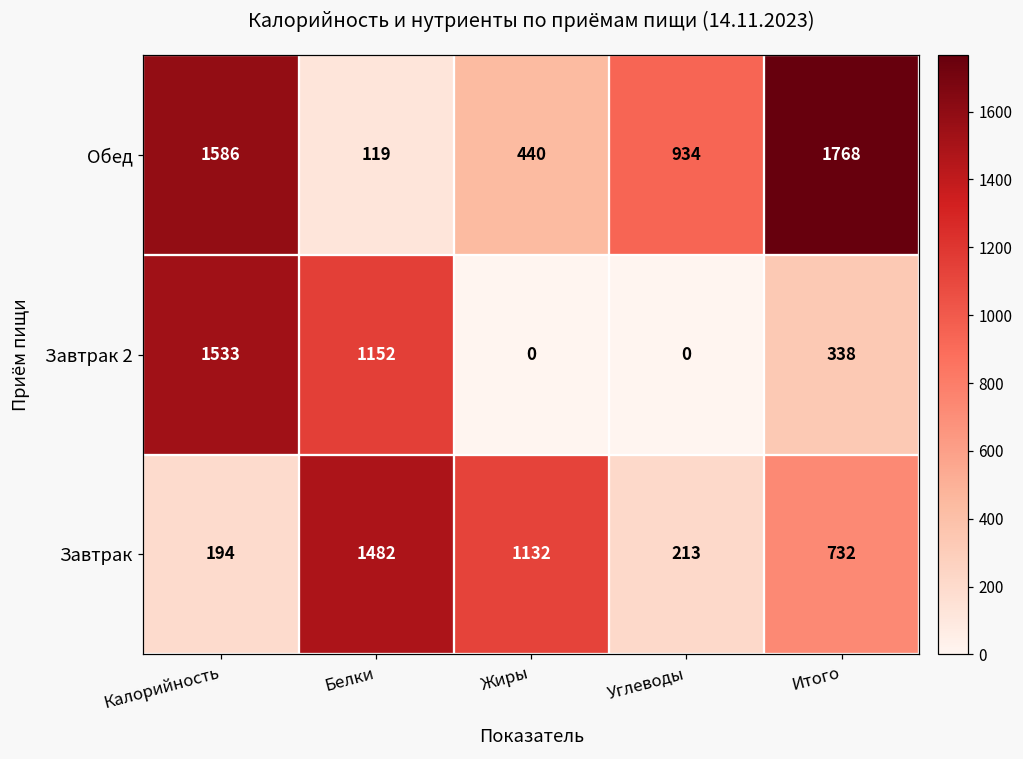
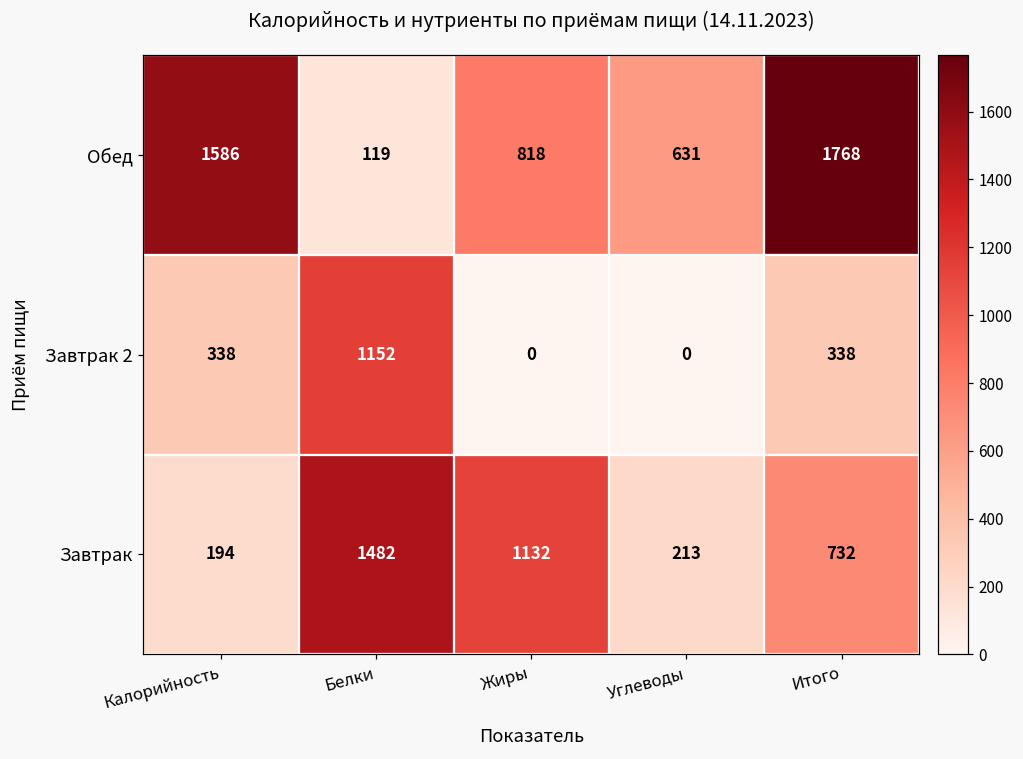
Обед, Жиры: 440 -> 818
Обед, Углеводы: 934 -> 631
Завтрак 2, Калорийность: 1533 -> 338
